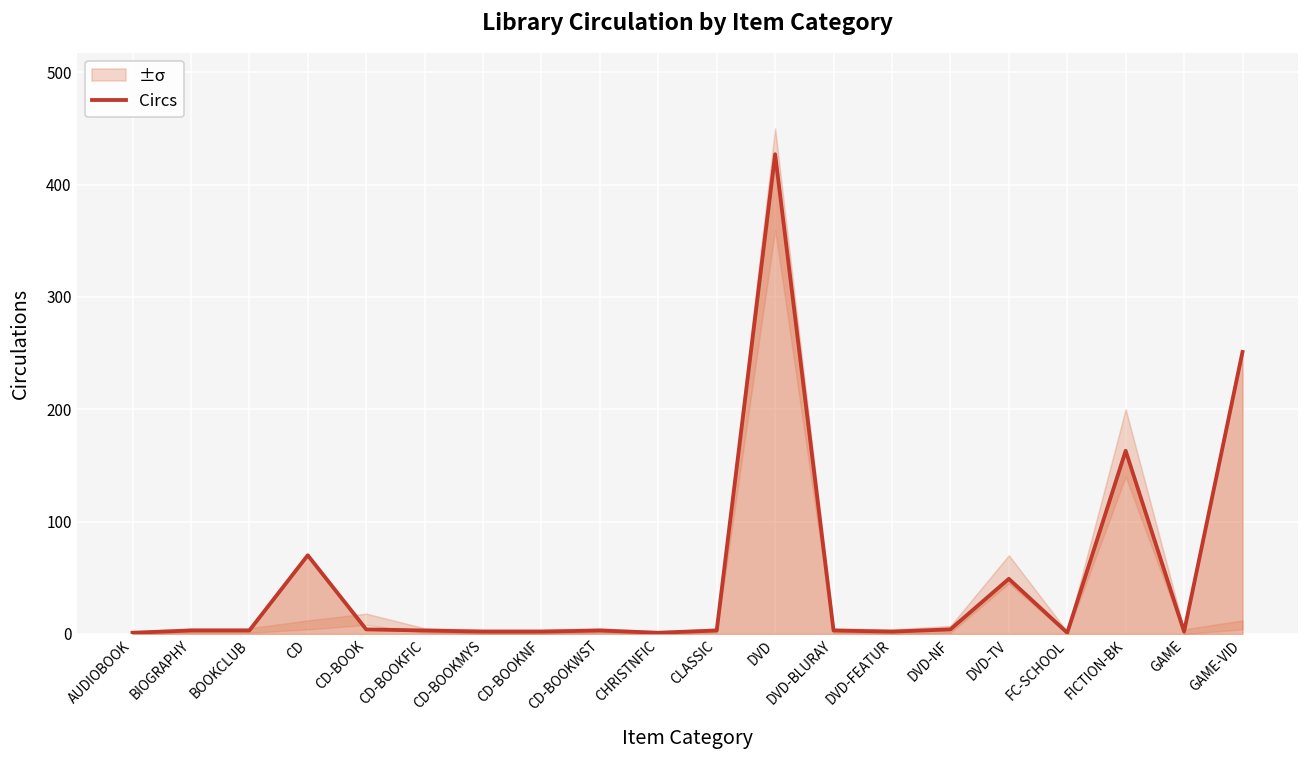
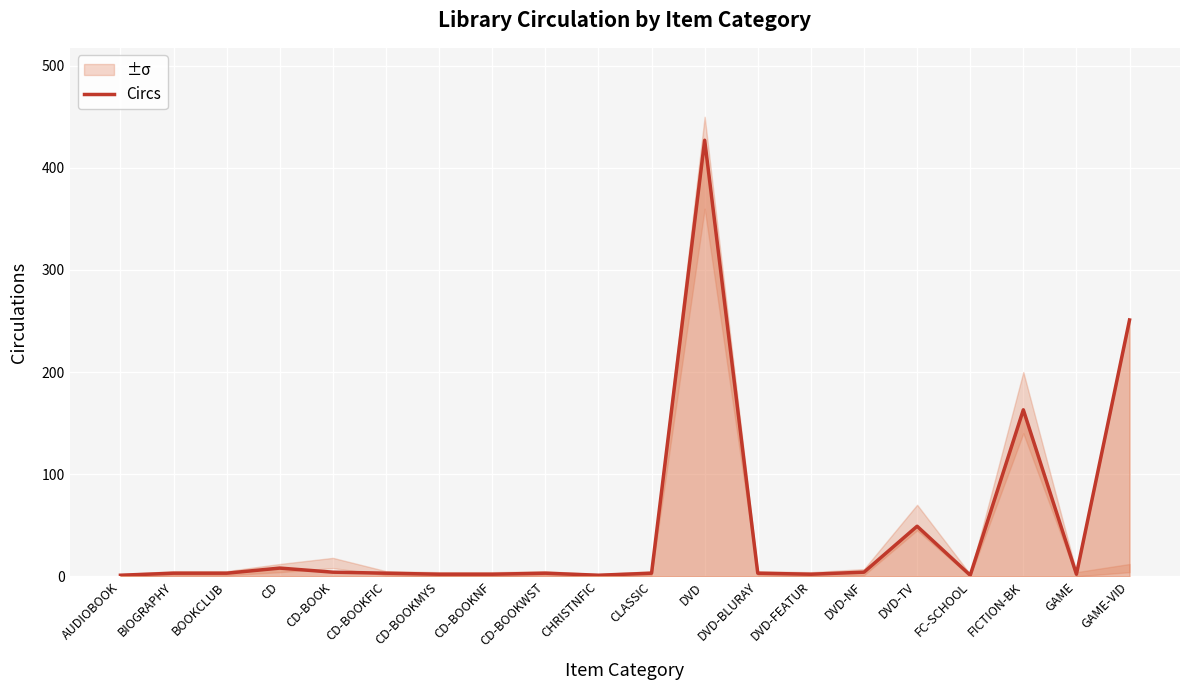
Circs, CD: 70 -> 8
